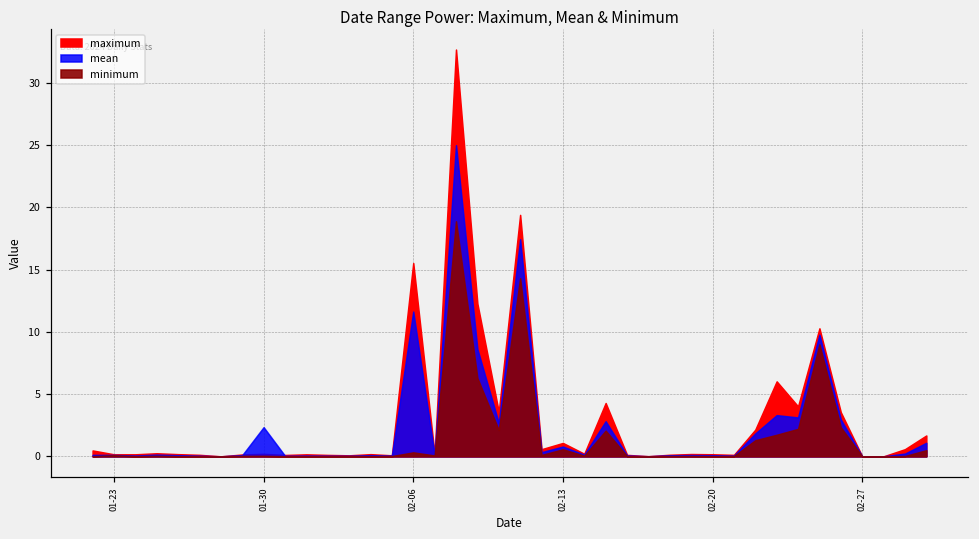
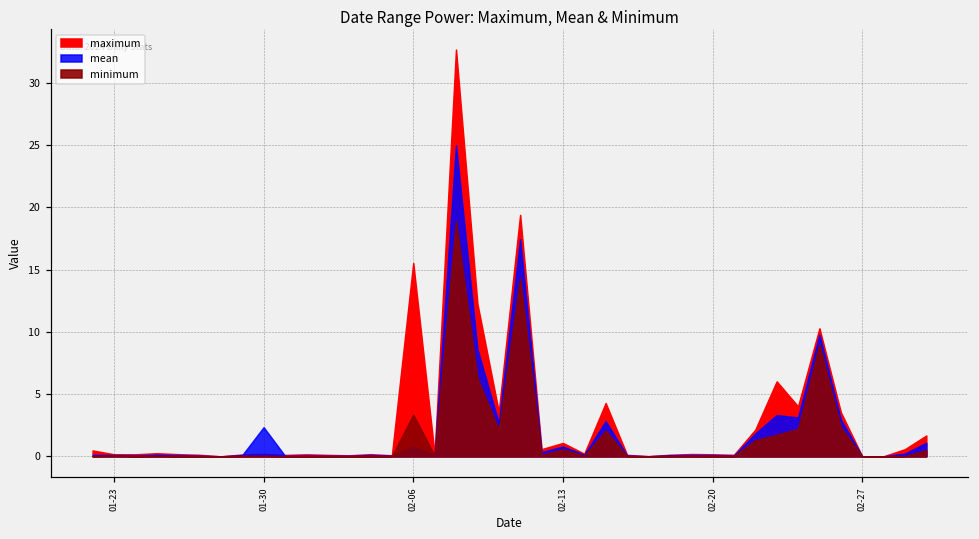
mean, 02-06: 11.6 -> 0.8
minimum, 02-06: 0.3 -> 3.3
